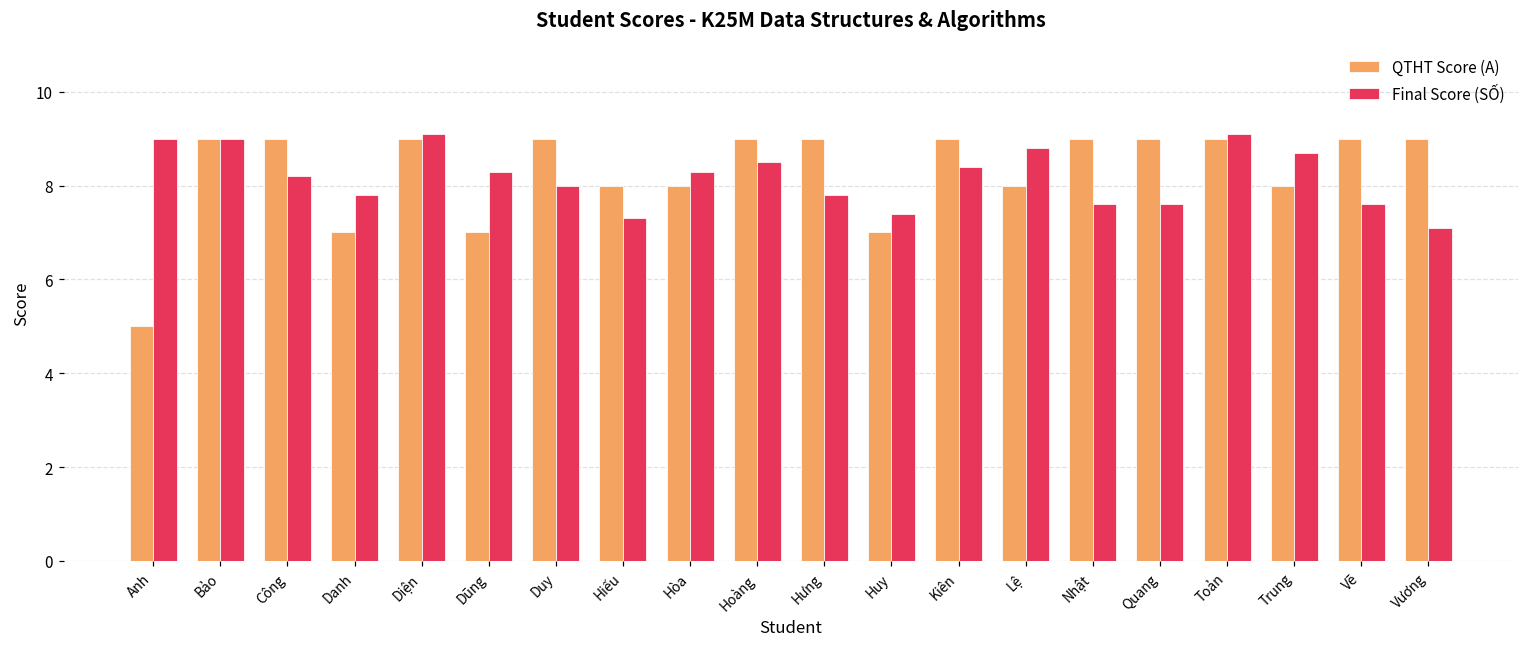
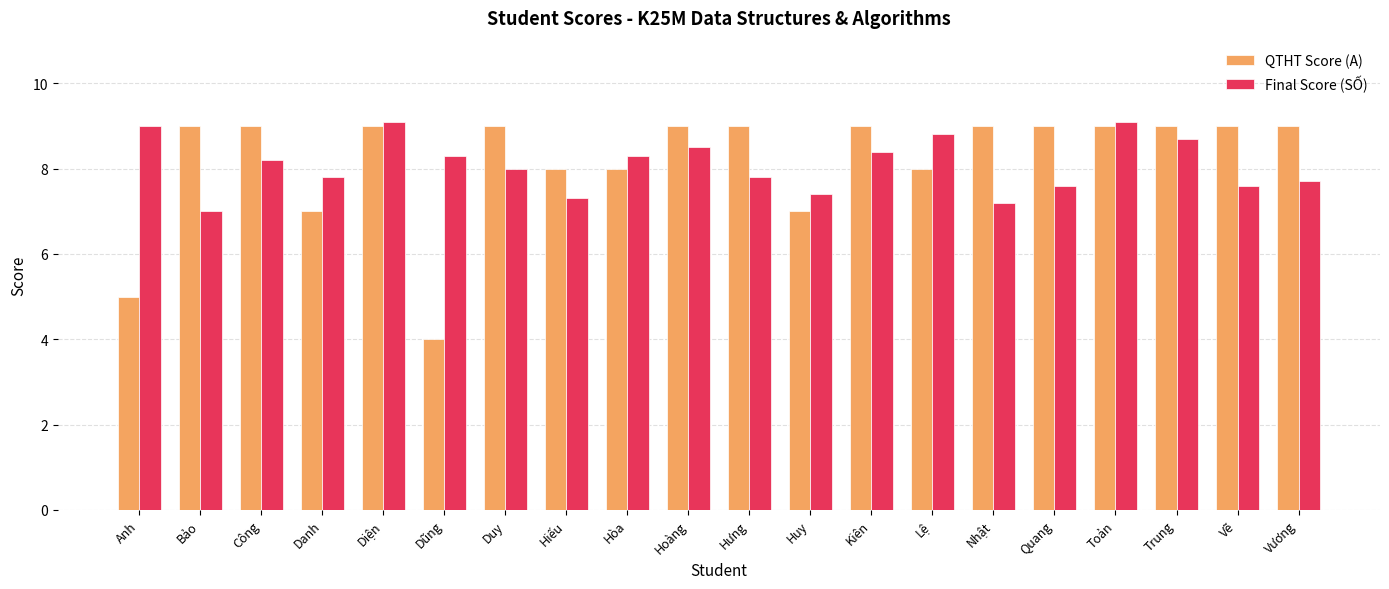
Final Score (SỐ), Bảo: 9 -> 7
QTHT Score (A), Dũng: 7 -> 4
Final Score (SỐ), Nhật: 7.6 -> 7.2
QTHT Score (A), Trung: 8 -> 9
Final Score (SỐ), Vương: 7.1 -> 7.7
